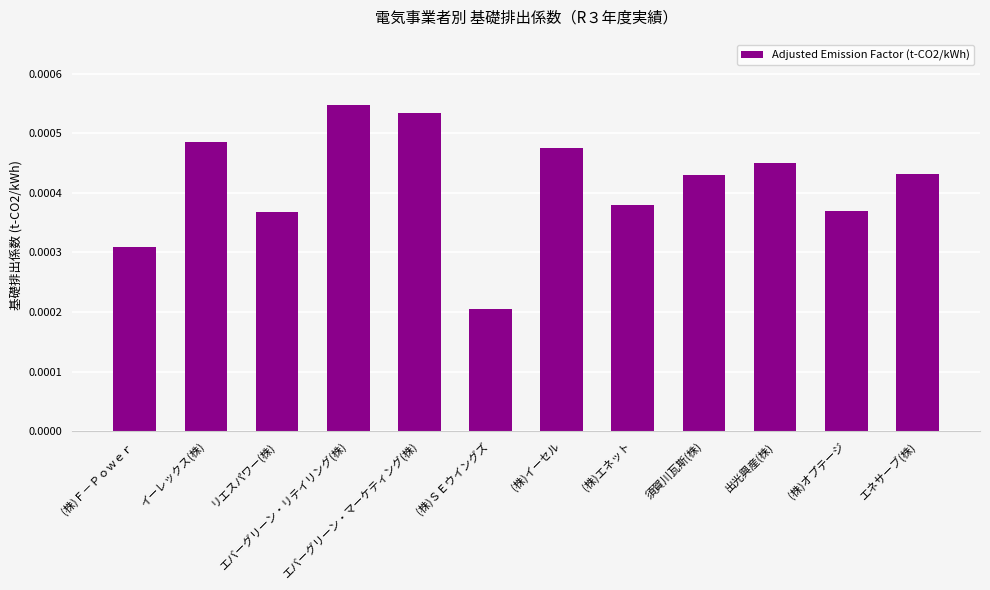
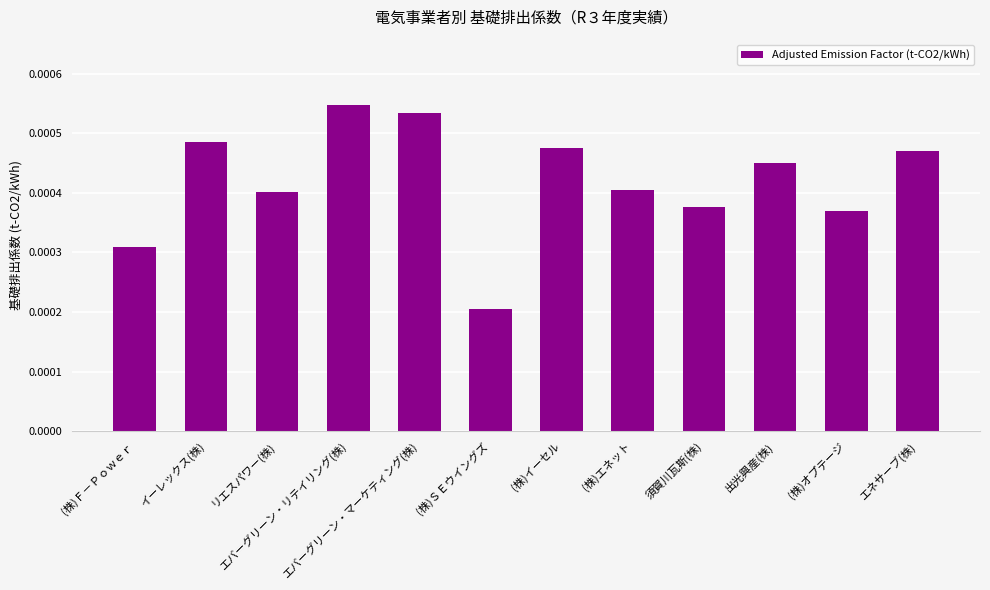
リエスパワー(株): 0.00037 -> 0.00040
(株)エネット: 0.00038 -> 0.00041
須賀川瓦斯(株): 0.00043 -> 0.00038
エネサーブ(株): 0.00043 -> 0.00047
